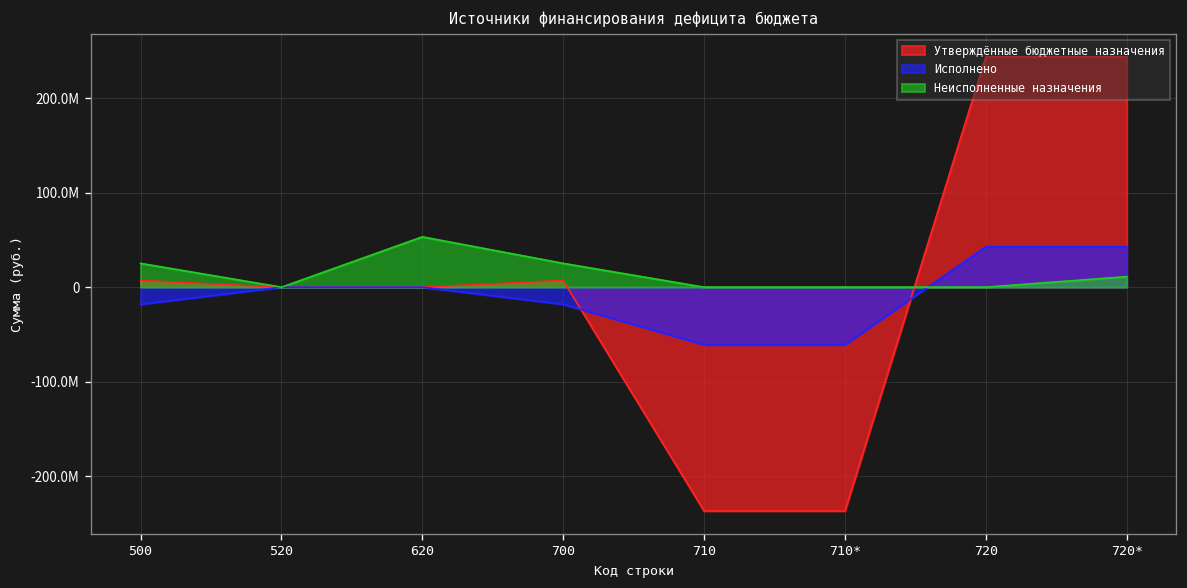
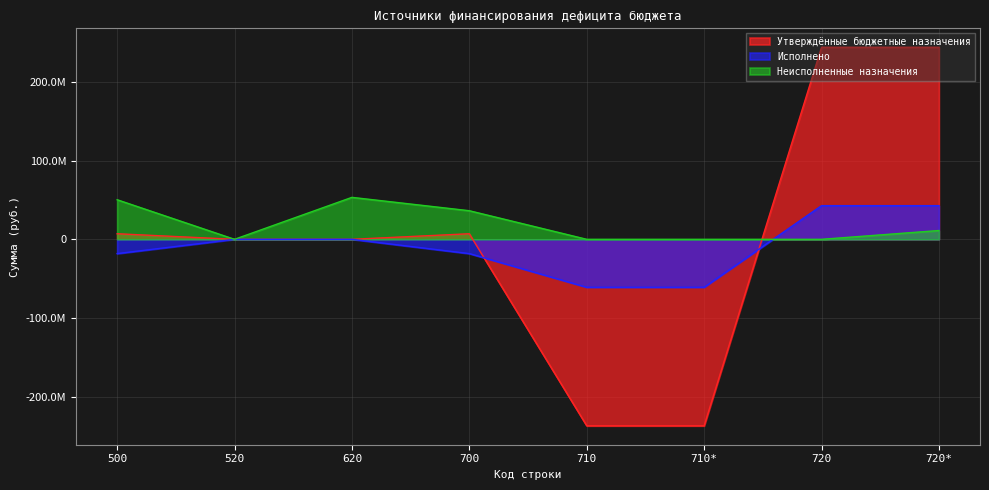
Неисполненные назначения, 500: 30000000 -> 50000000
Неисполненные назначения, 700: 30000000 -> 40000000
